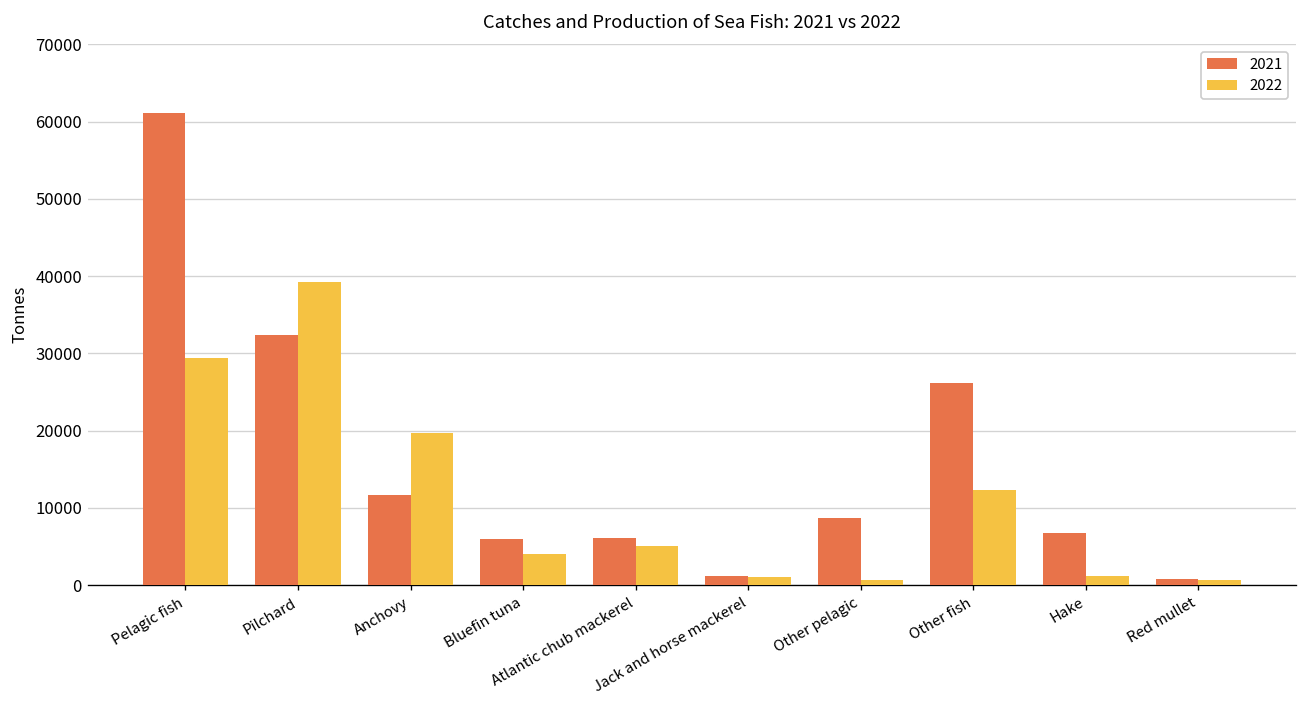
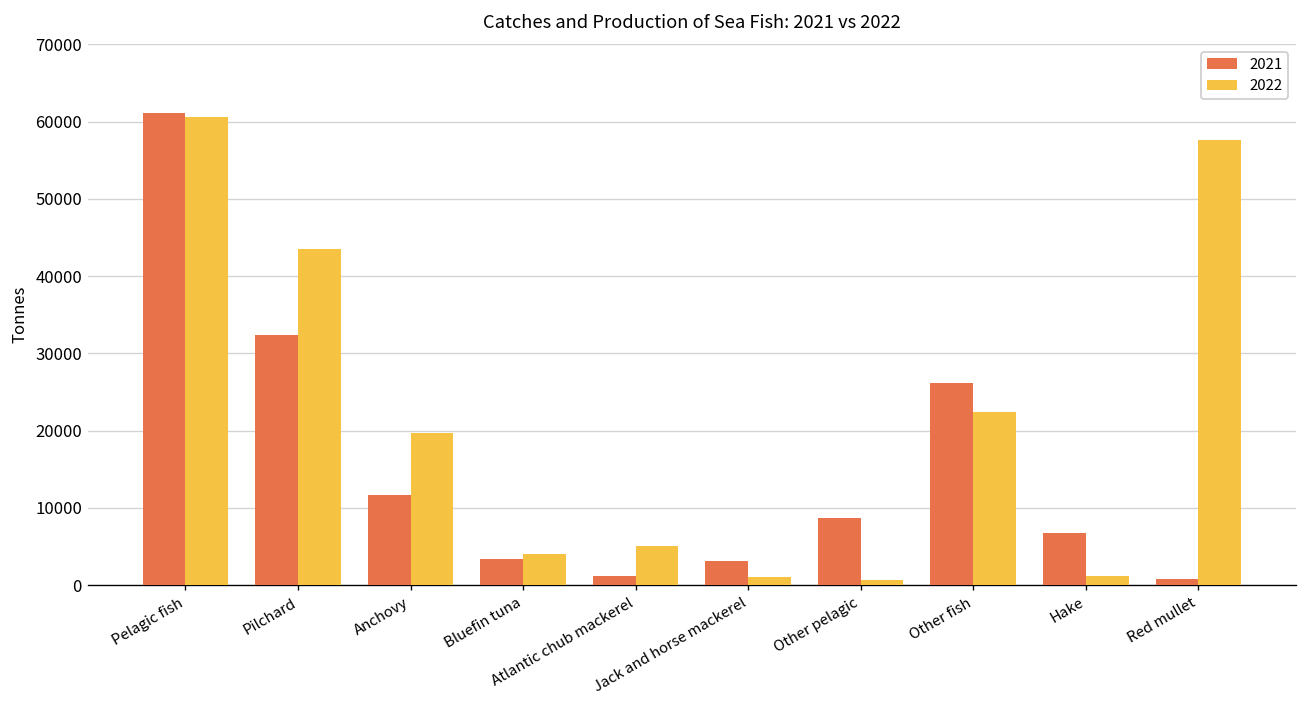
2022, Pelagic fish: 29000 -> 61000
2022, Pilchard: 39000 -> 44000
2021, Bluefin tuna: 6000 -> 3000
2021, Atlantic chub mackerel: 6000 -> 1000
2021, Jack and horse mackerel: 1000 -> 3000
2022, Other fish: 12000 -> 22000
2022, Red mullet: 1000 -> 58000
